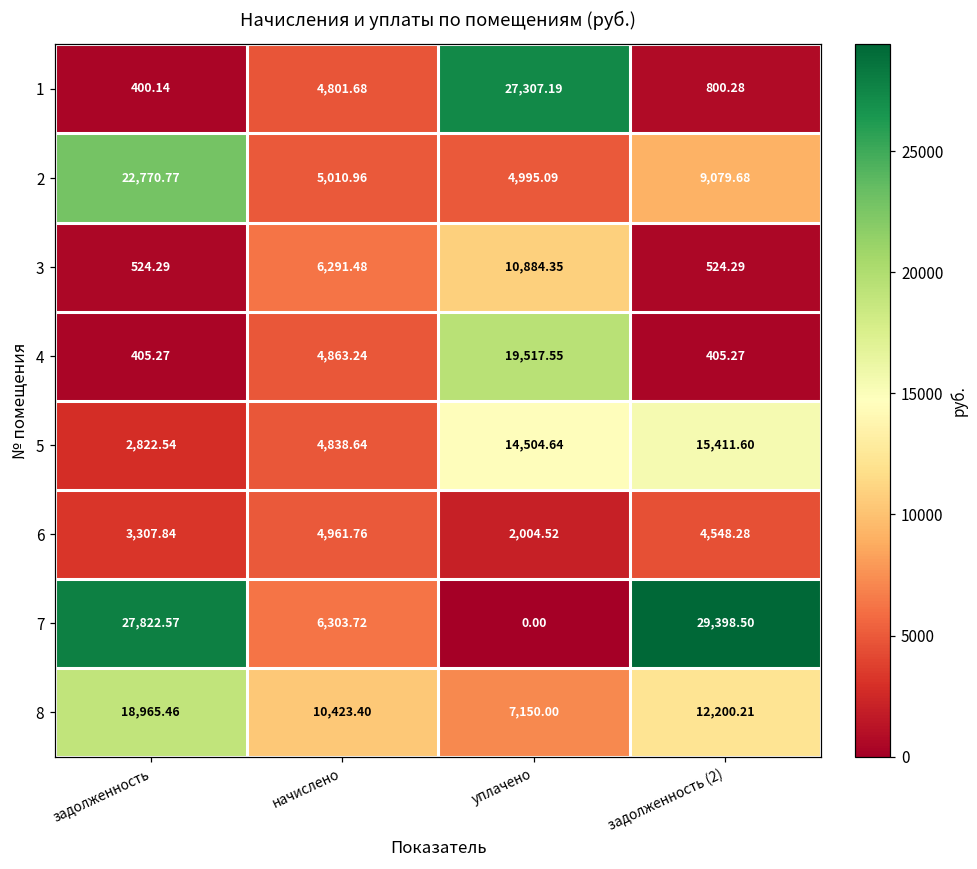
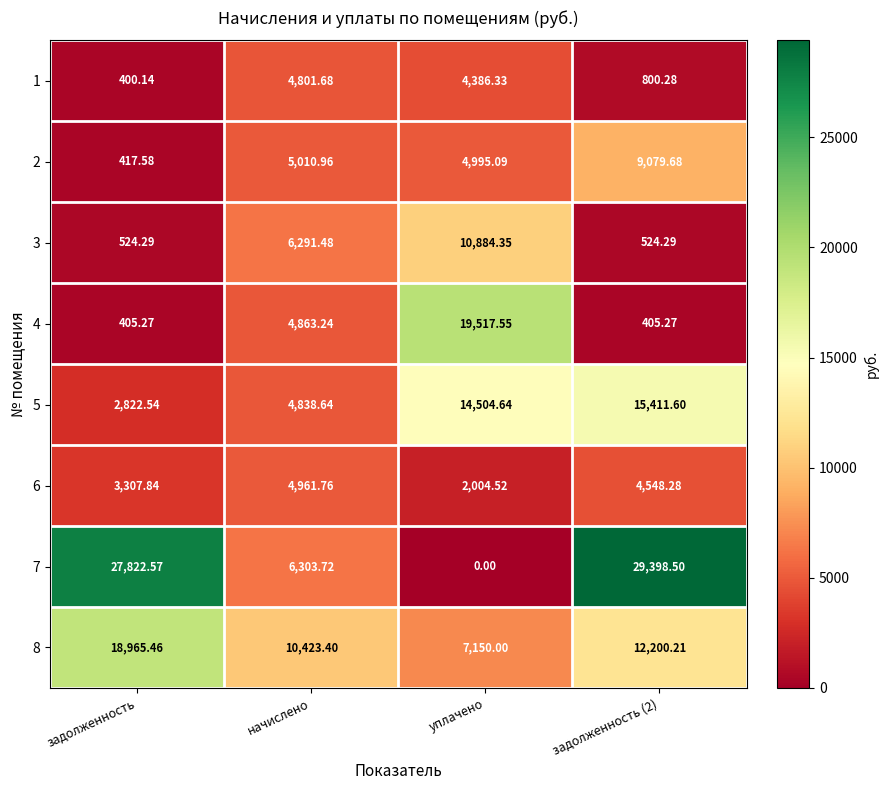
1, уплачено: 27,307.19 -> 4,386.33
2, задолженность: 22,770.77 -> 417.58
